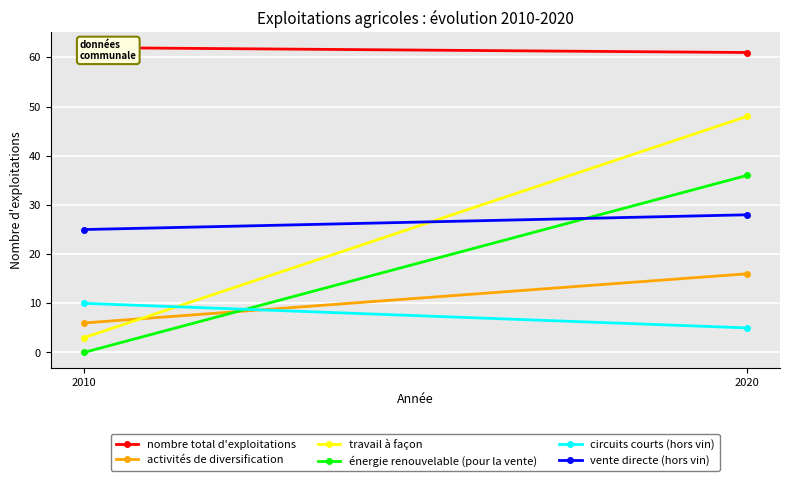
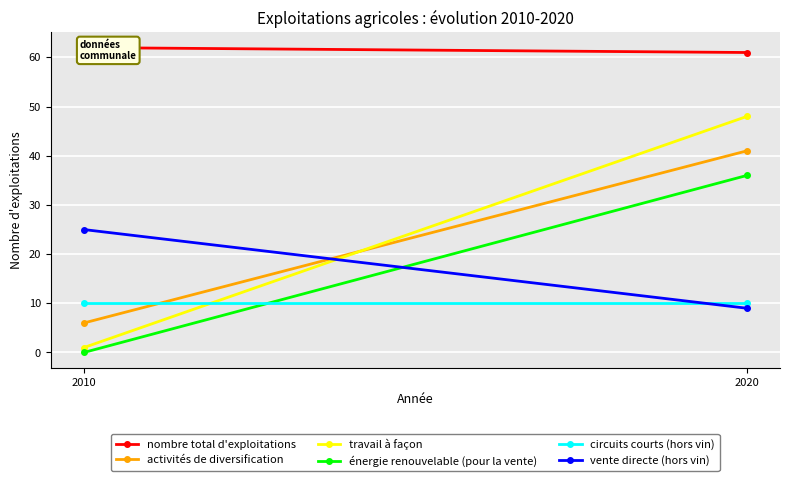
travail à façon, 2010: 3 -> 1
activités de diversification, 2020: 16 -> 41
circuits courts (hors vin), 2020: 5 -> 10
vente directe (hors vin), 2020: 28 -> 9
